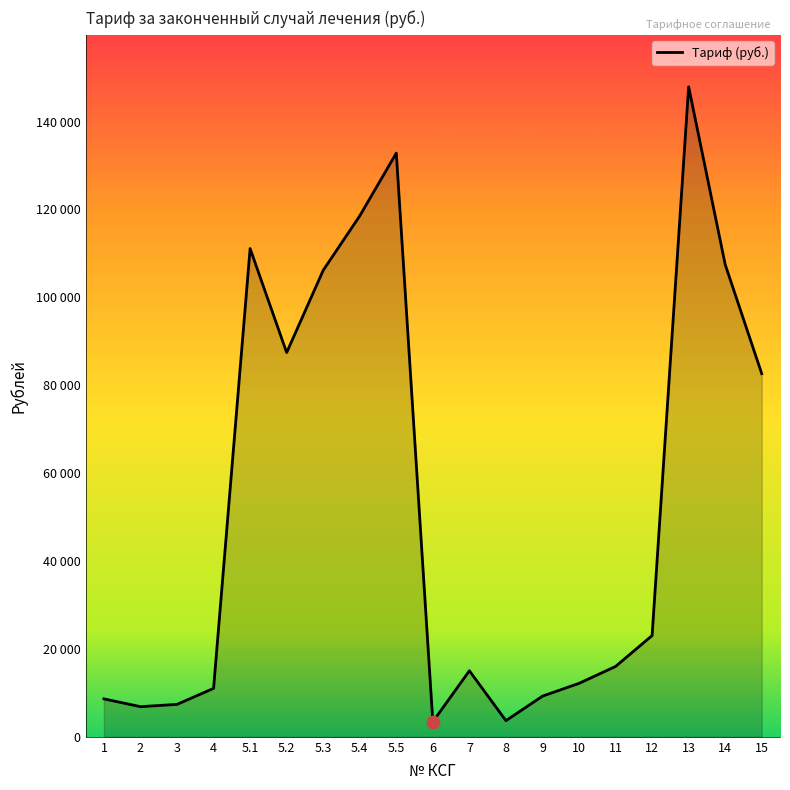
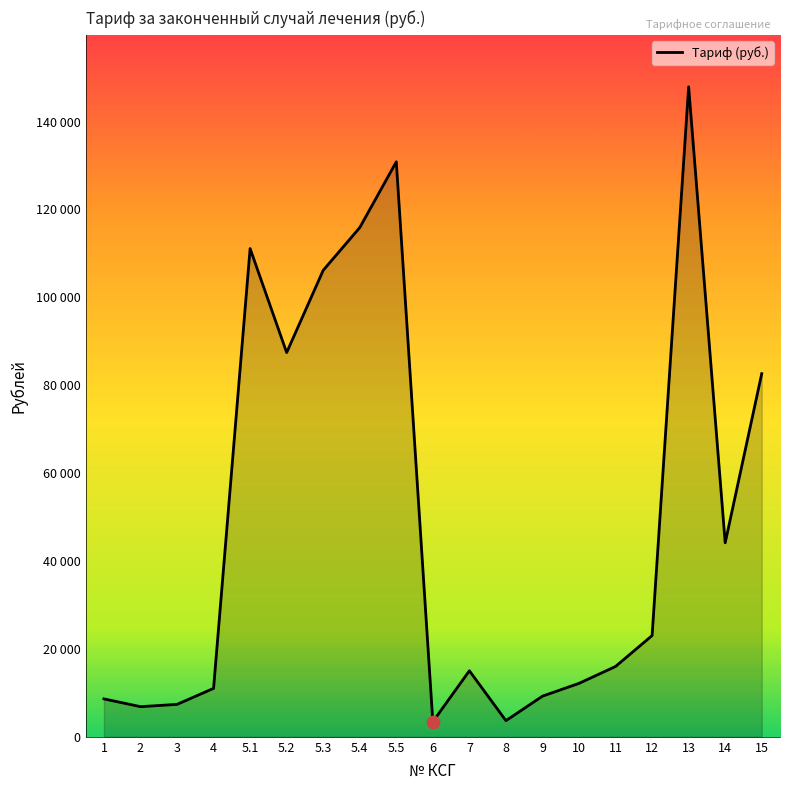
Тариф (руб.), 5.4: 119000 -> 116000
Тариф (руб.), 5.5: 133000 -> 131000
Тариф (руб.), 14: 107000 -> 44000
